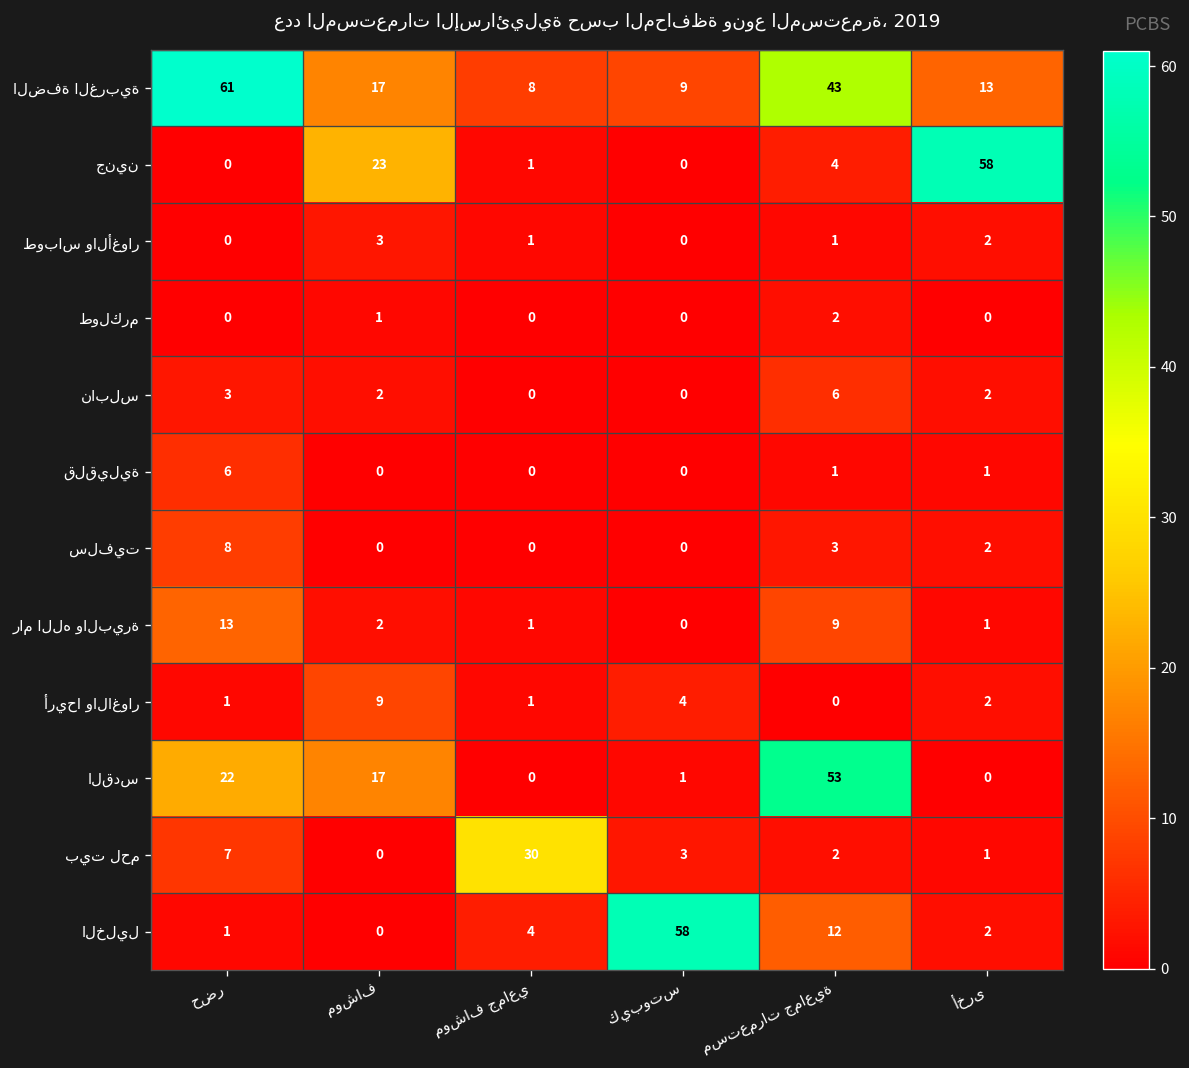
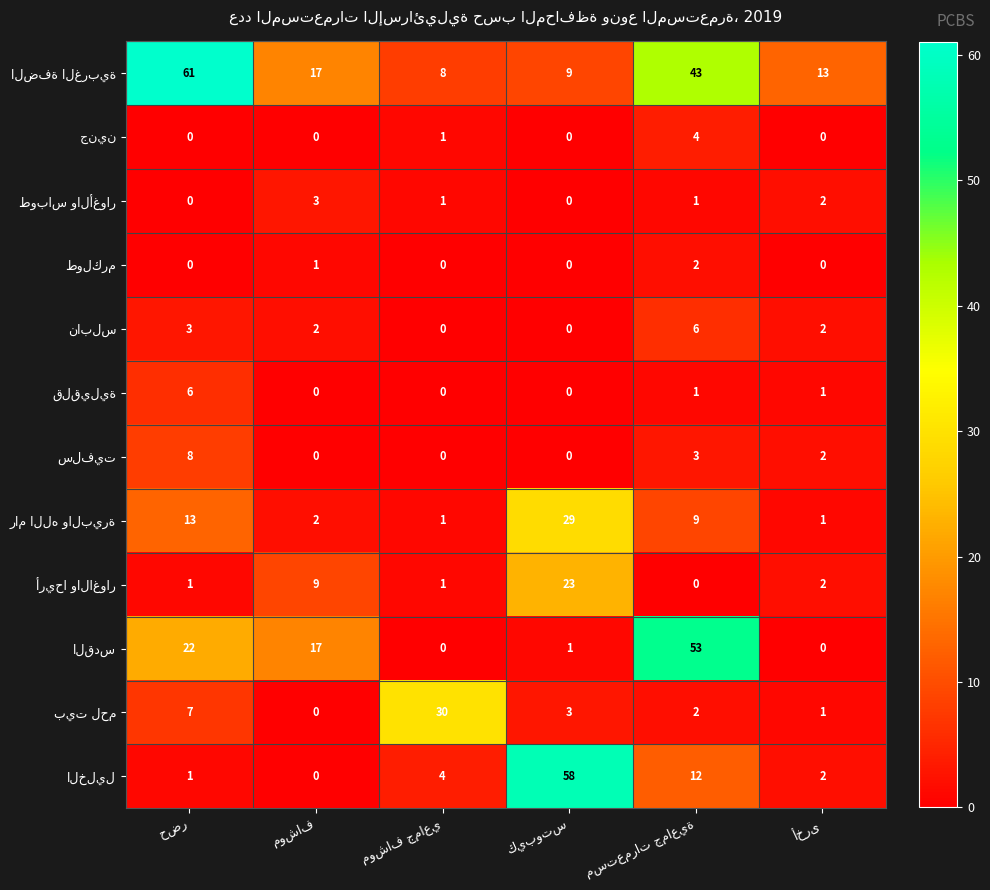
جنين, موشاف: 23 -> 0
جنين, أخرى: 58 -> 0
رام الله والبيرة, كيبوتس: 0 -> 29
أريحا والاغوار, كيبوتس: 4 -> 23
